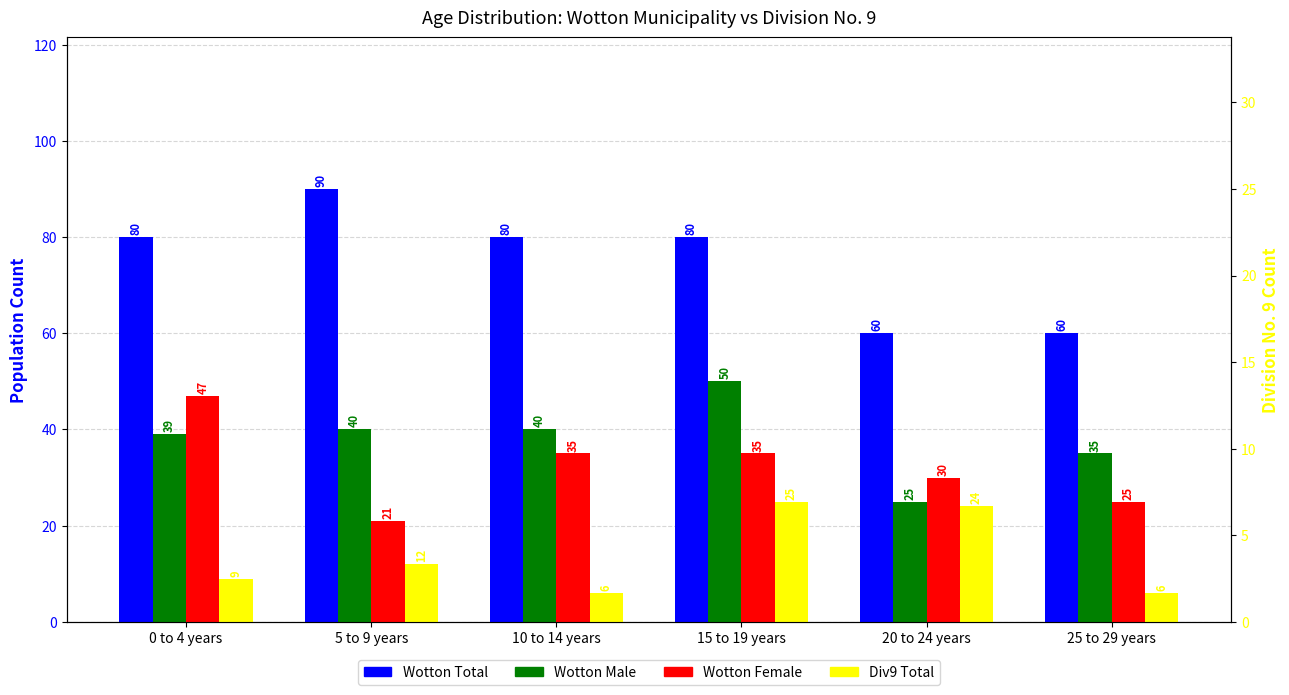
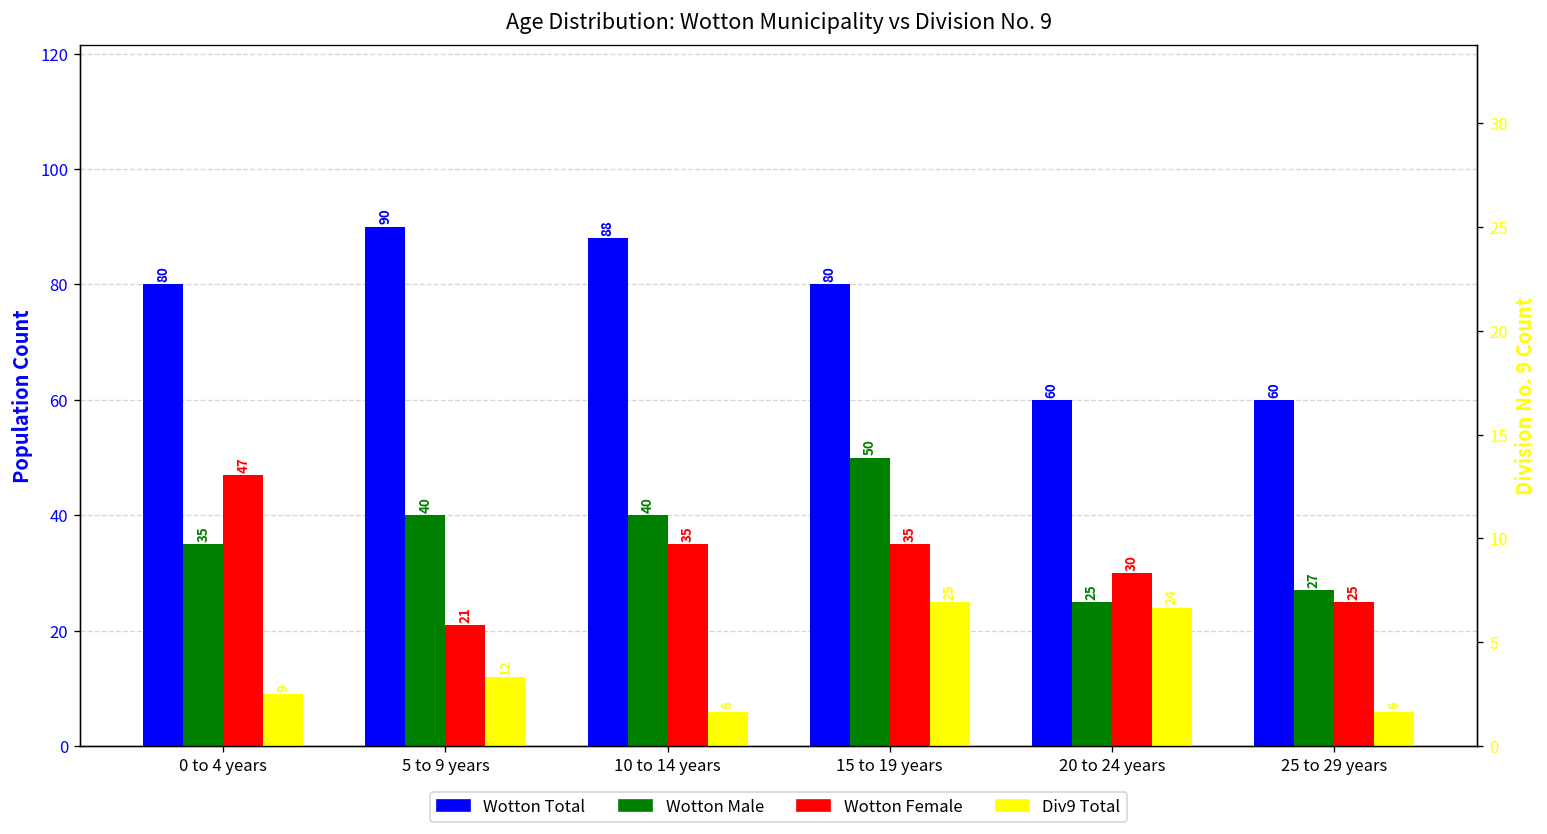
Wotton Male, 0 to 4 years: 39 -> 35
Wotton Total, 10 to 14 years: 80 -> 88
Wotton Male, 25 to 29 years: 35 -> 27
